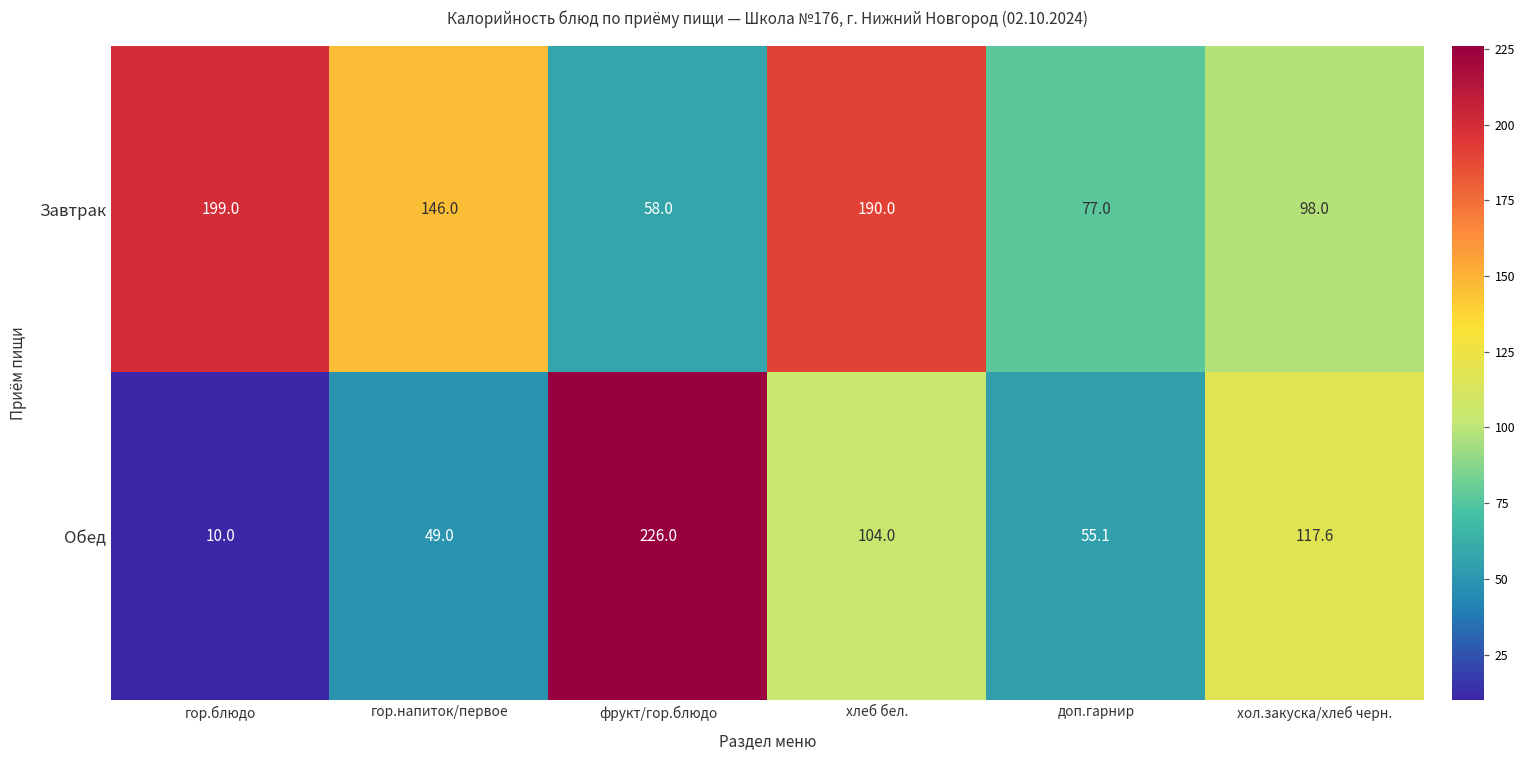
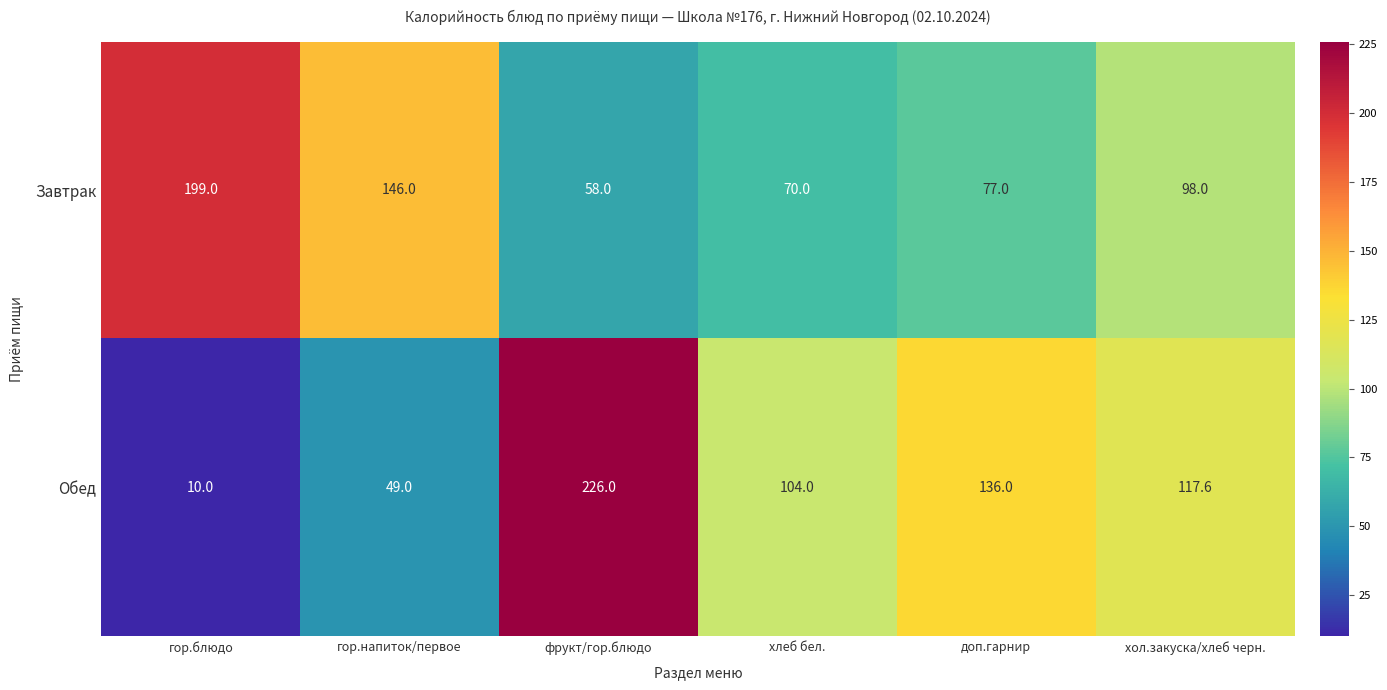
Завтрак, хлеб бел.: 190.0 -> 70.0
Обед, доп.гарнир: 55.1 -> 136.0
